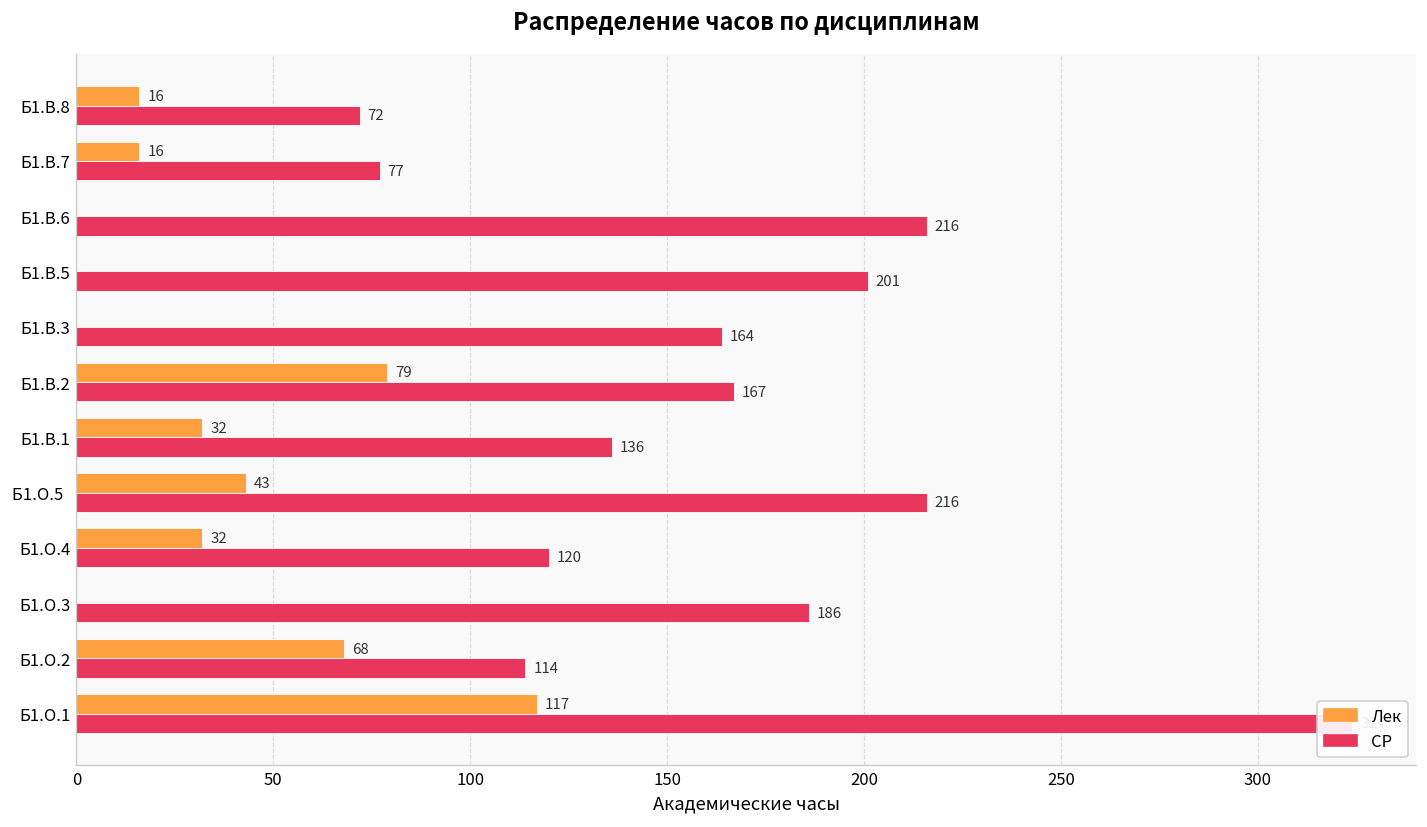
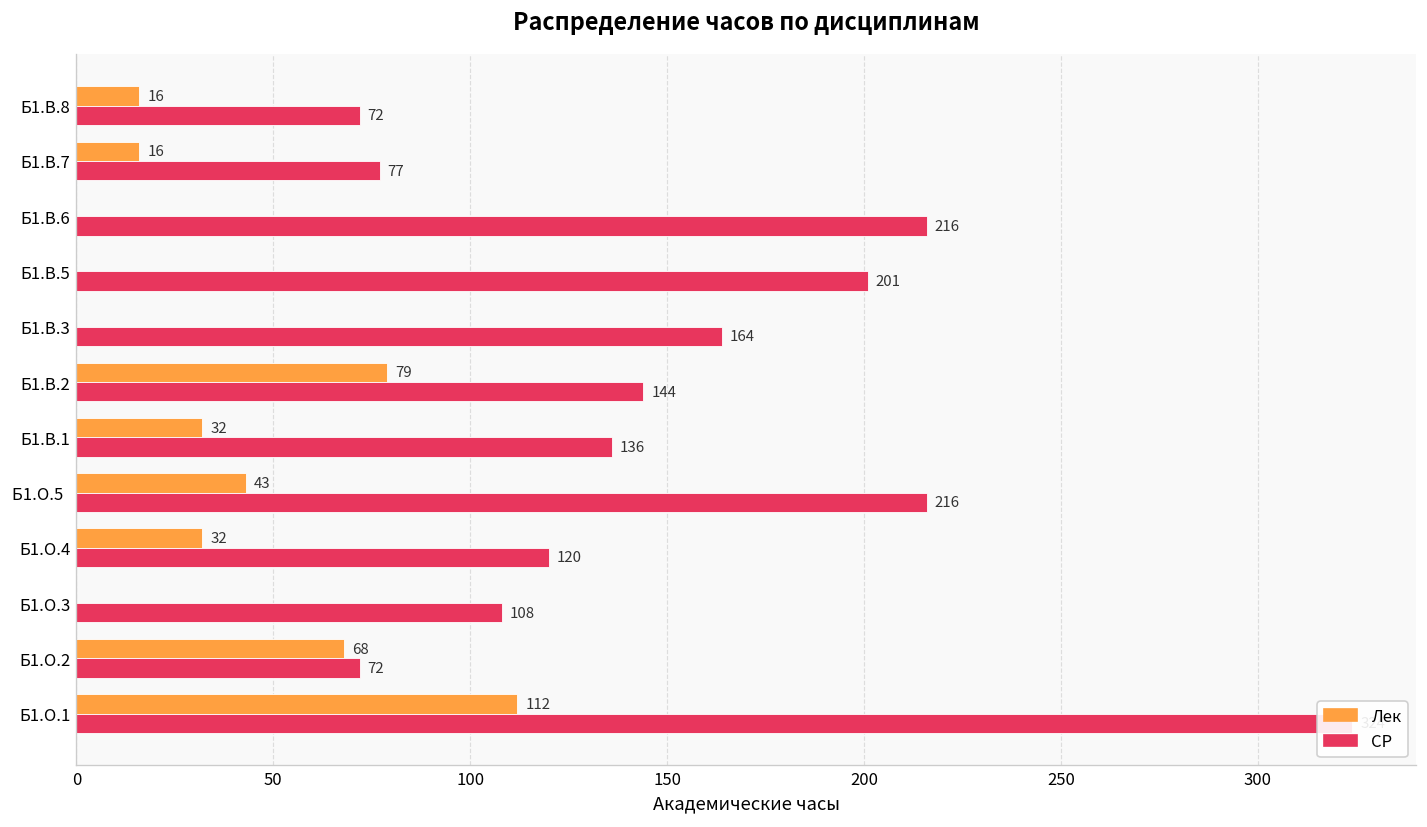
СР, Б1.В.2: 167 -> 144
СР, Б1.О.3: 186 -> 108
СР, Б1.О.2: 114 -> 72
Лек, Б1.О.1: 117 -> 112
